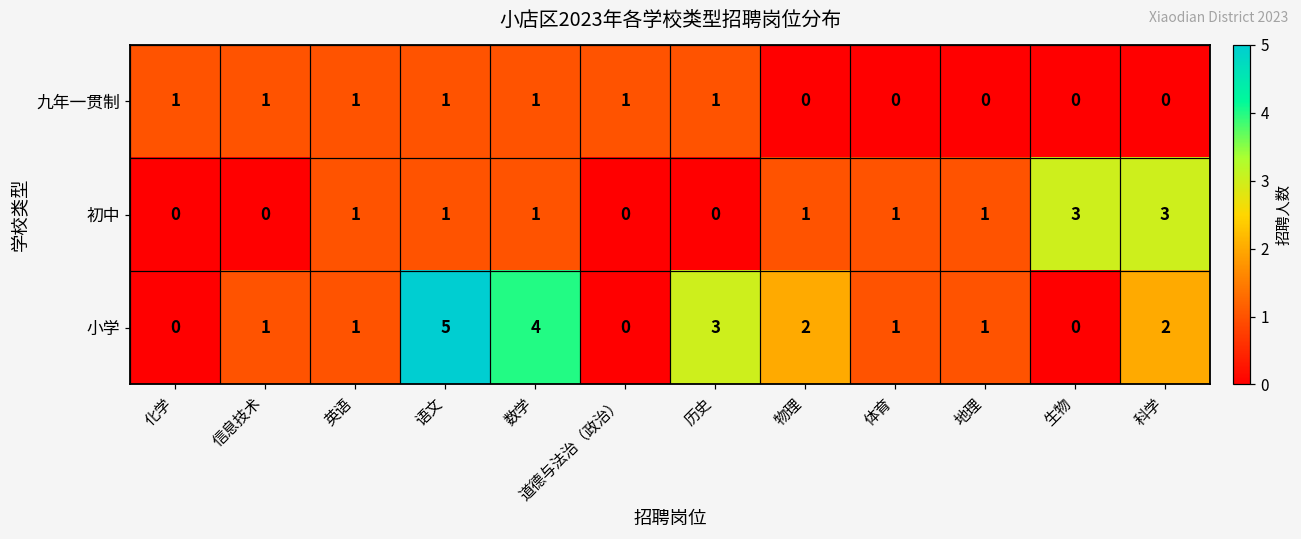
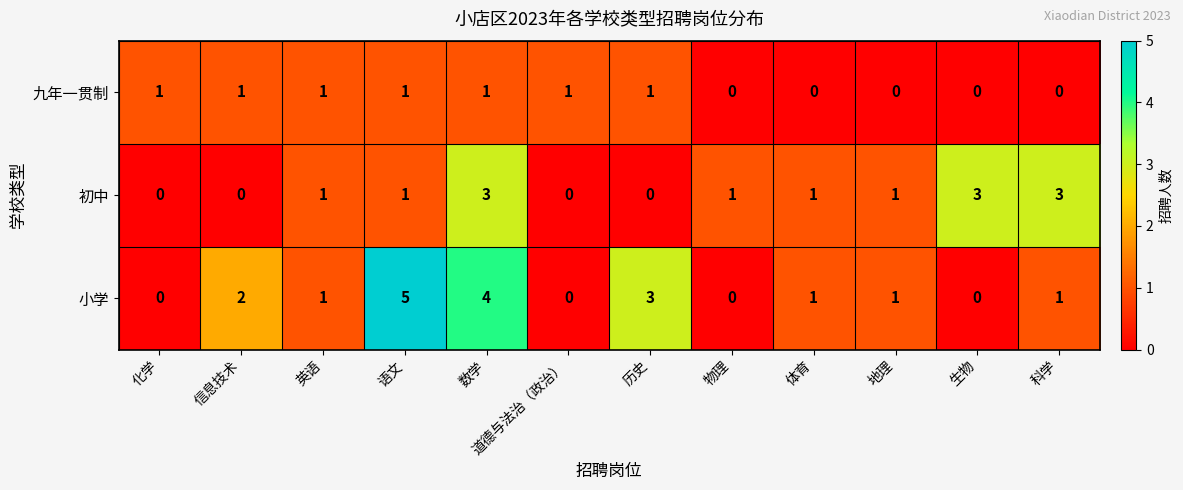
初中, 数学: 1 -> 3
小学, 信息技术: 1 -> 2
小学, 物理: 2 -> 0
小学, 科学: 2 -> 1
